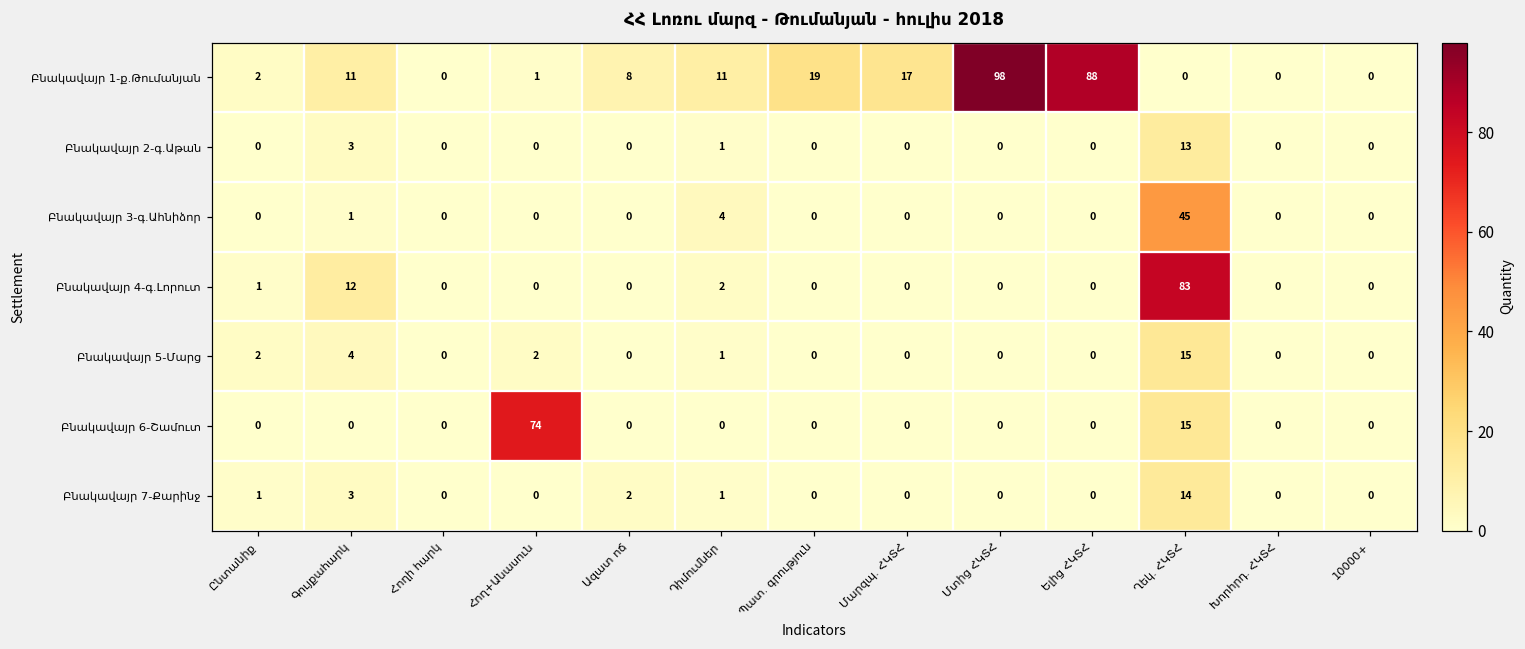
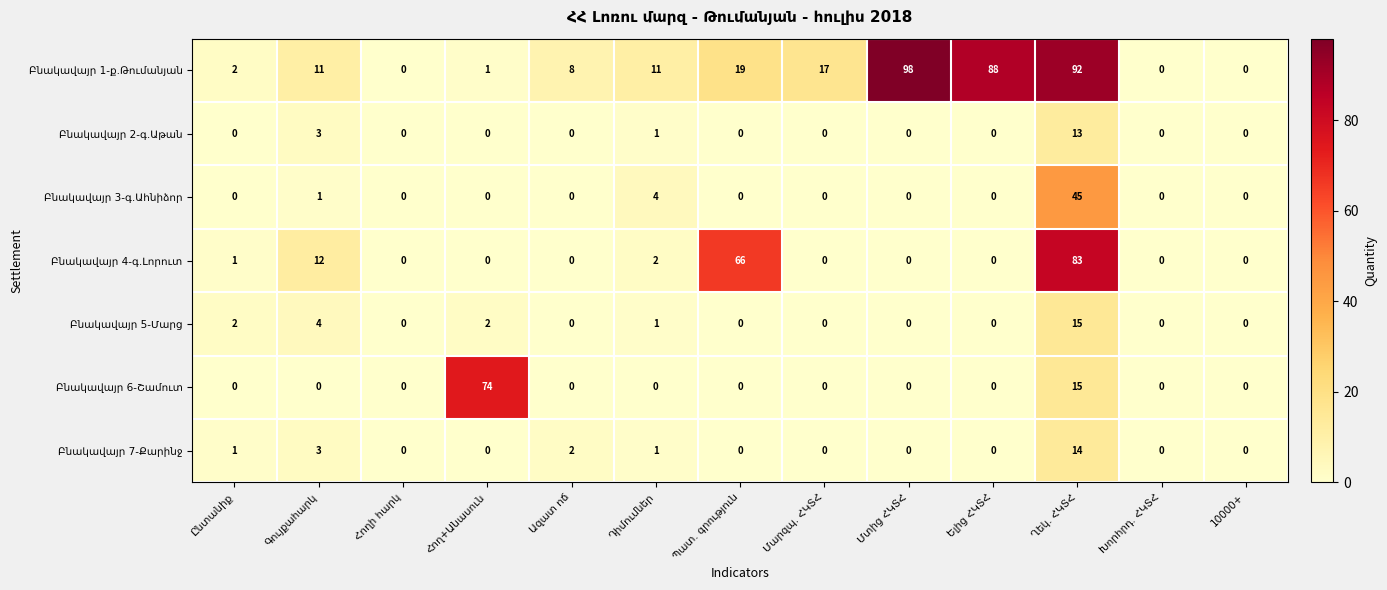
Բնակավայր 1-ք.Թումանյան, Ղեկ. ՀԿՏՀ: 0 -> 92
Բնակավայր 4-գ.Լորուտ, Պատ. գրություն: 0 -> 66
